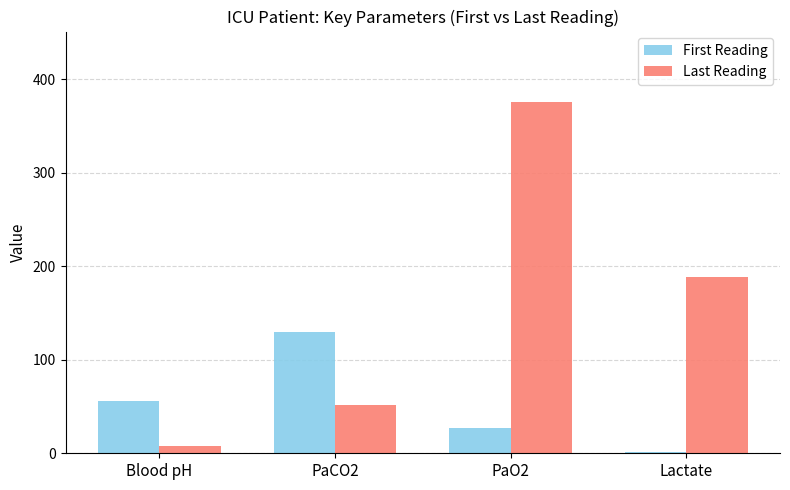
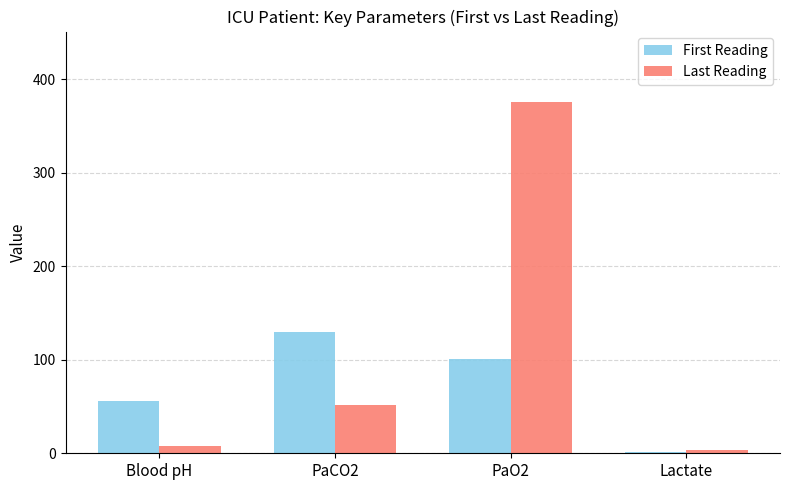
First Reading, PaO2: 30 -> 100
Last Reading, Lactate: 190 -> 0
